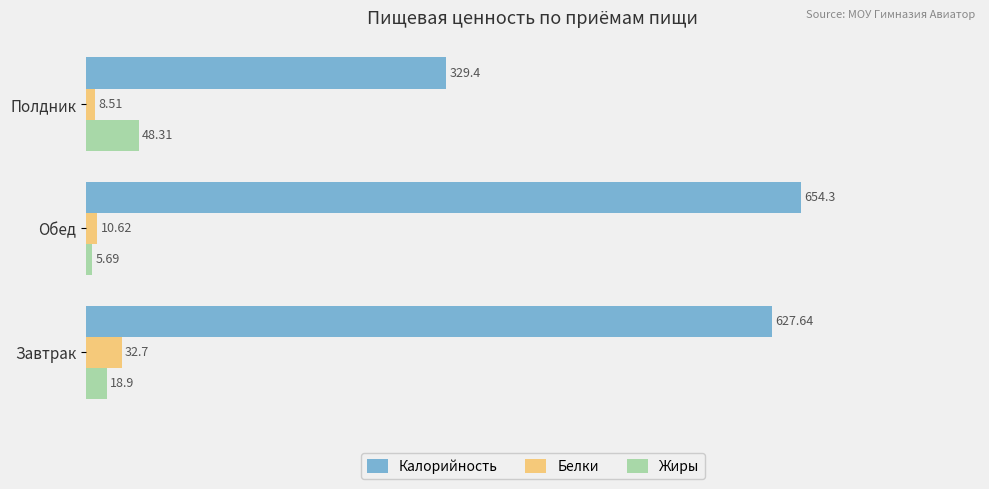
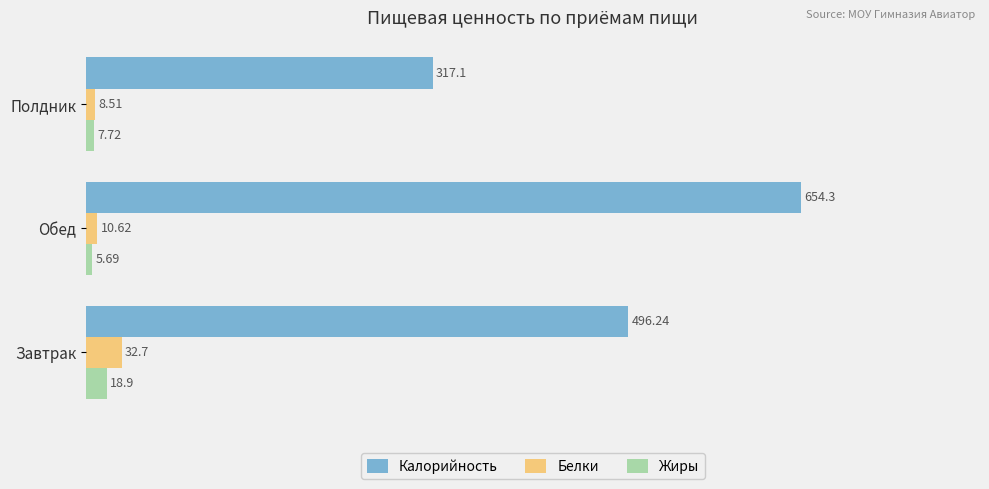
Калорийность, Полдник: 329.4 -> 317.1
Жиры, Полдник: 48.31 -> 7.72
Калорийность, Завтрак: 627.64 -> 496.24
